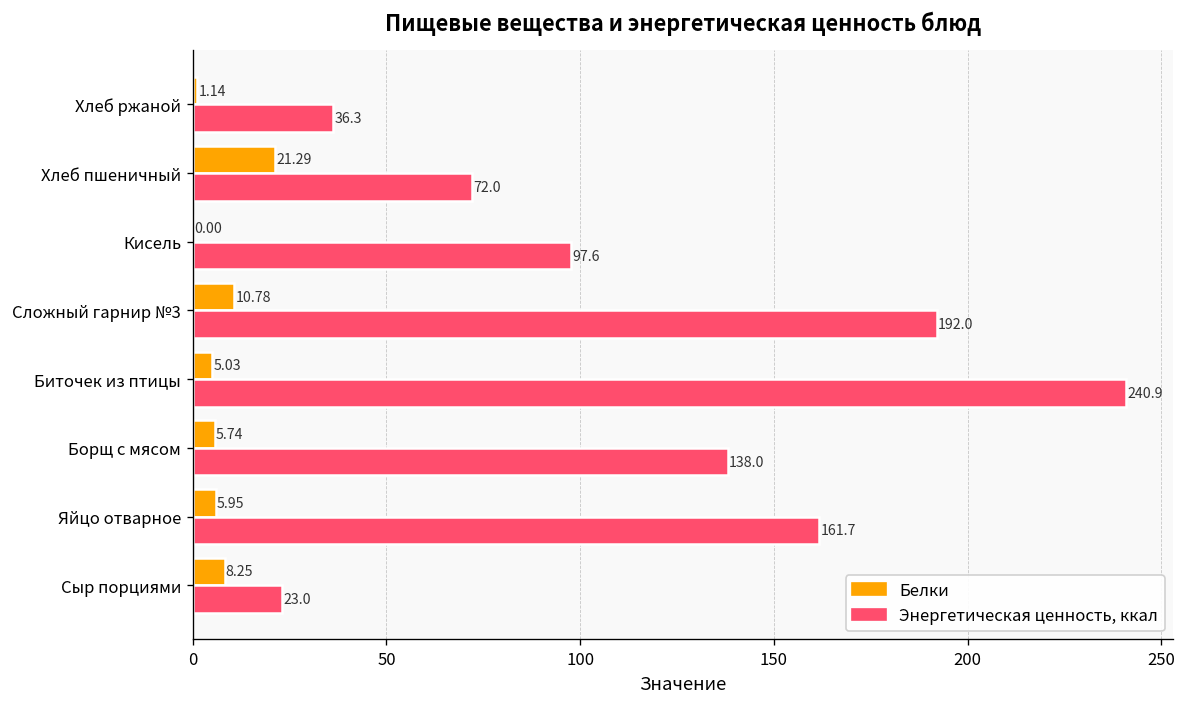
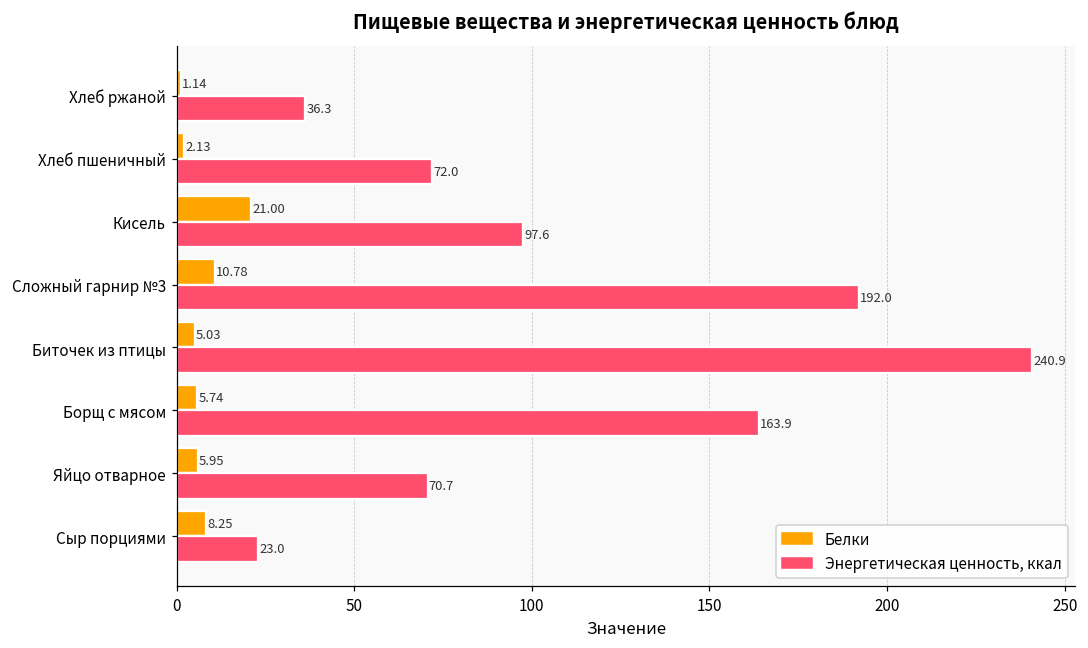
Белки, Хлеб пшеничный: 21.29 -> 2.13
Белки, Кисель: 0.00 -> 21.00
Энергетическая ценность, ккал, Борщ с мясом: 138.0 -> 163.9
Энергетическая ценность, ккал, Яйцо отварное: 161.7 -> 70.7
